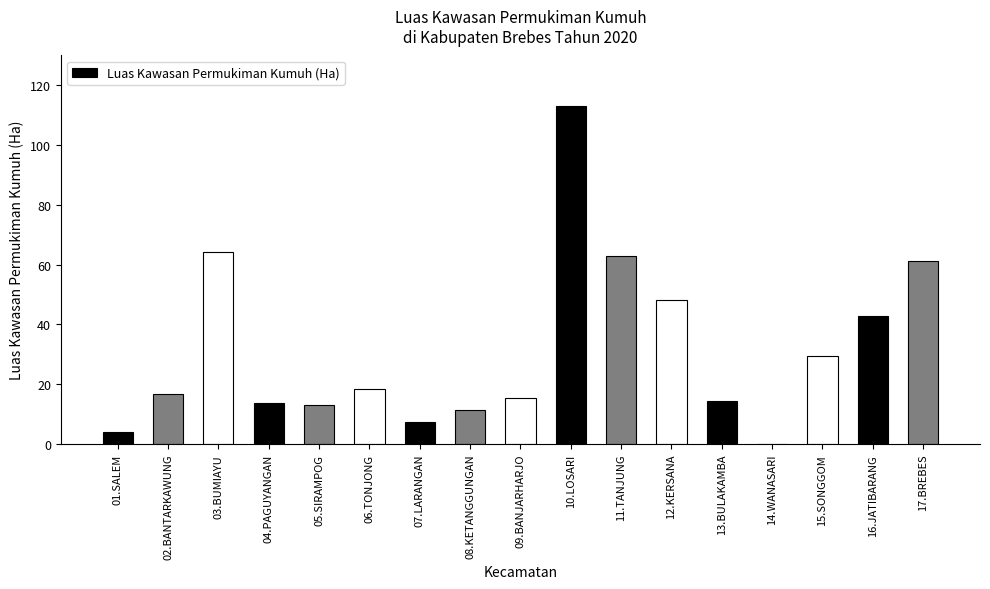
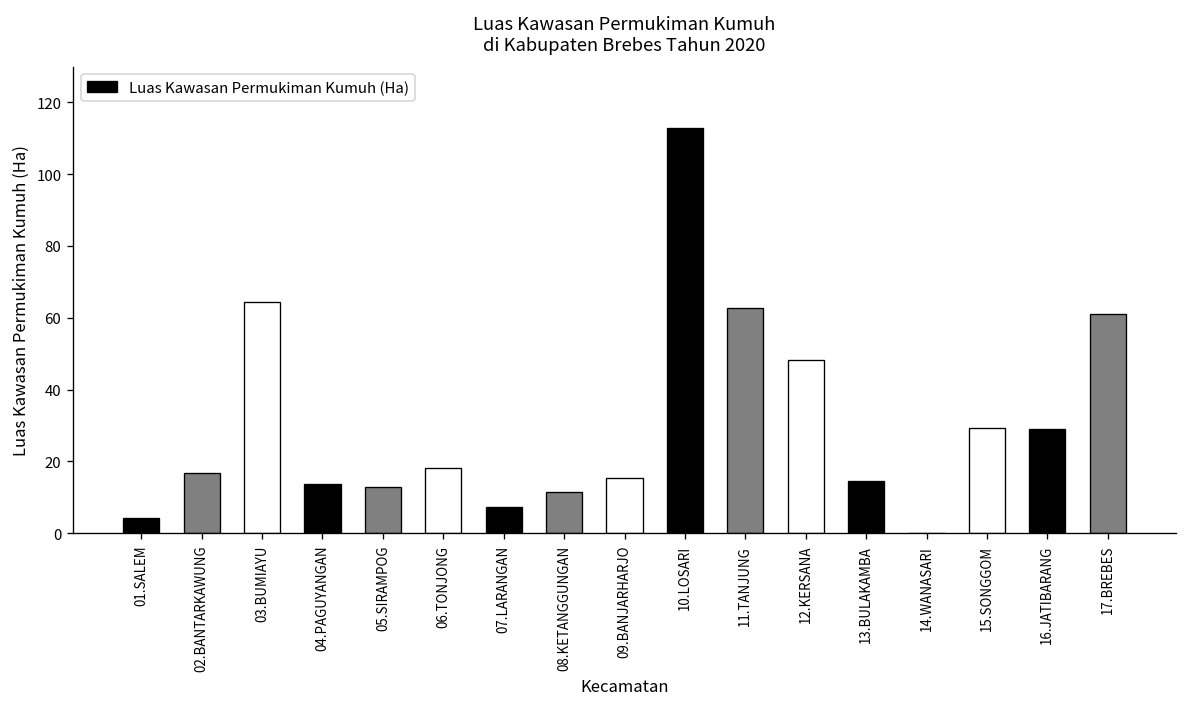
16.JATIBARANG: 43 -> 29
